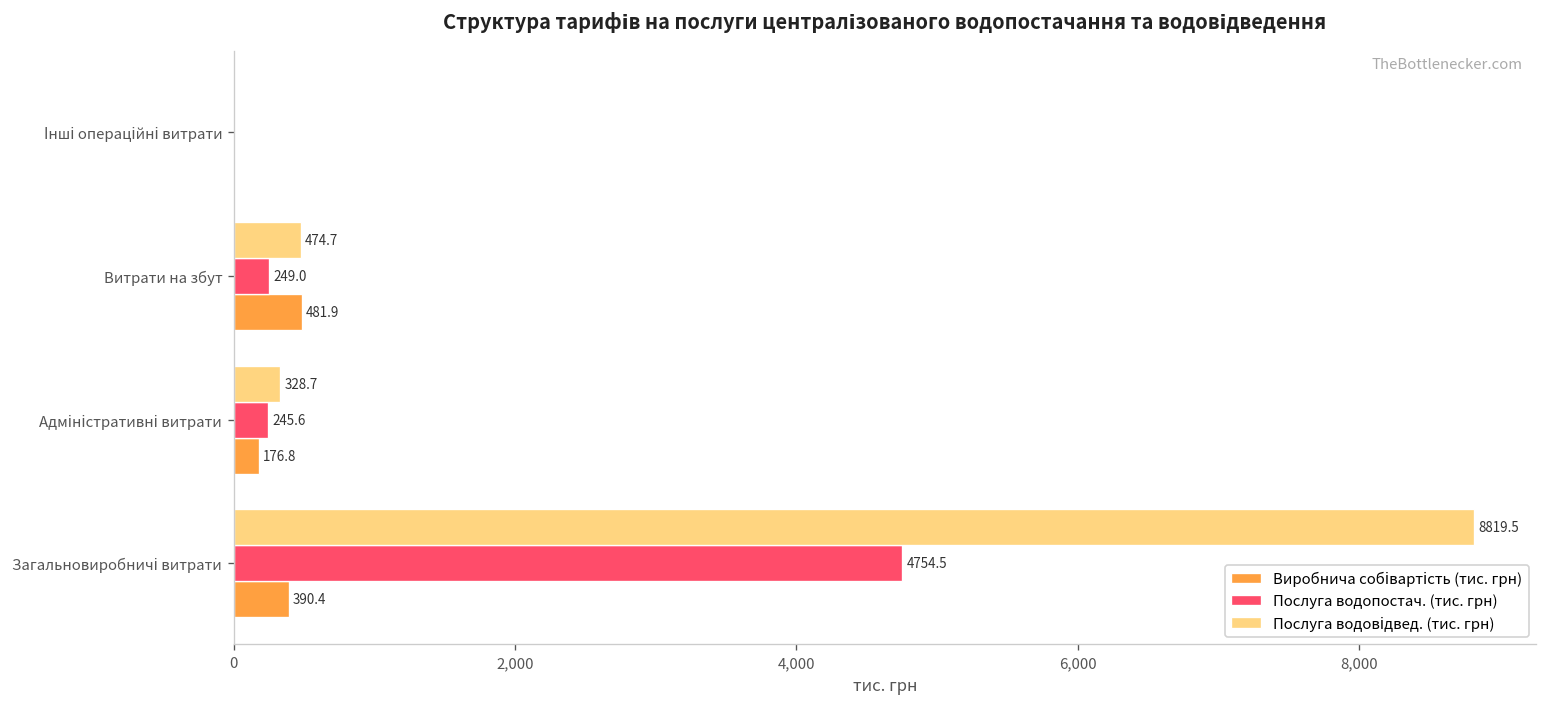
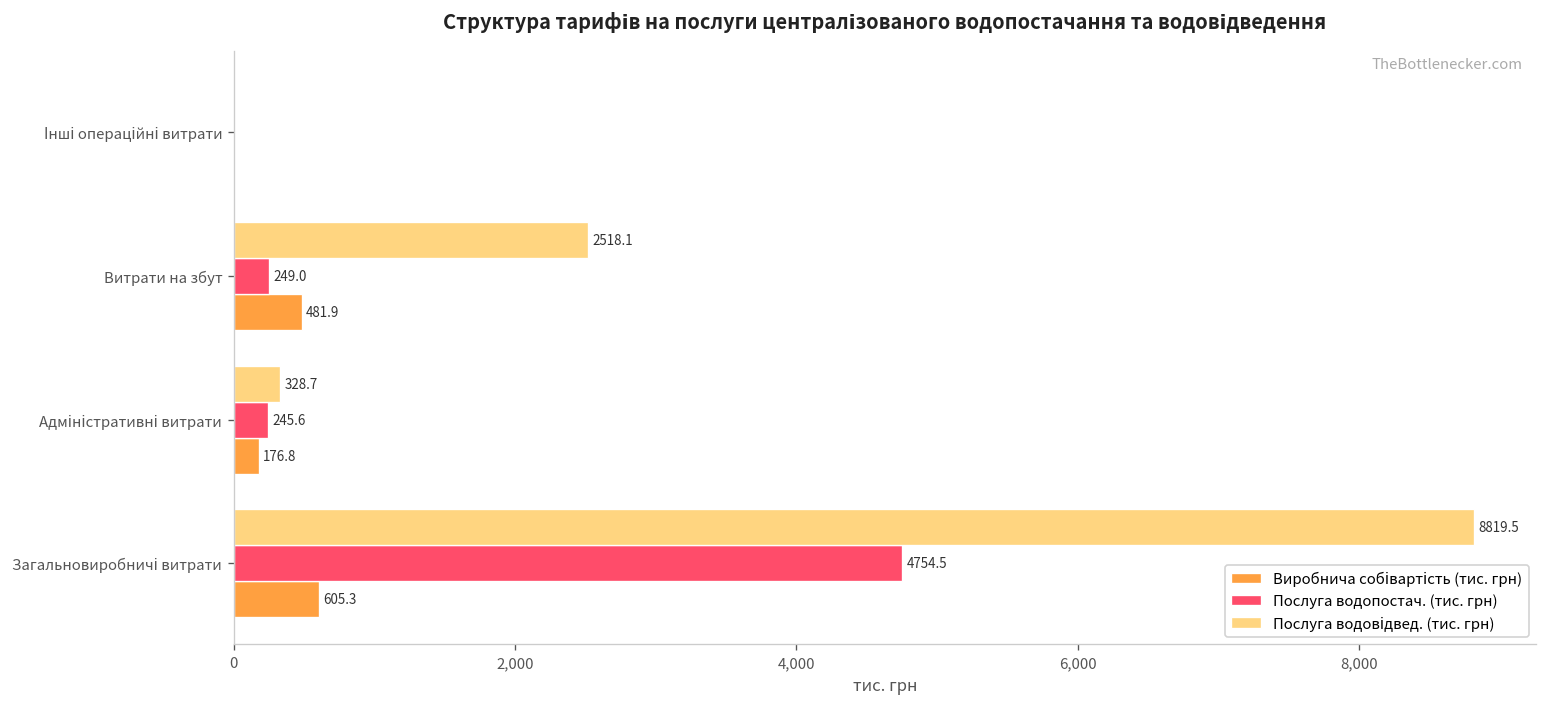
Послуга водовідвед. (тис. грн), Витрати на збут: 474.7 -> 2518.1
Виробнича собівартість (тис. грн), Загальновиробничі витрати: 390.4 -> 605.3
